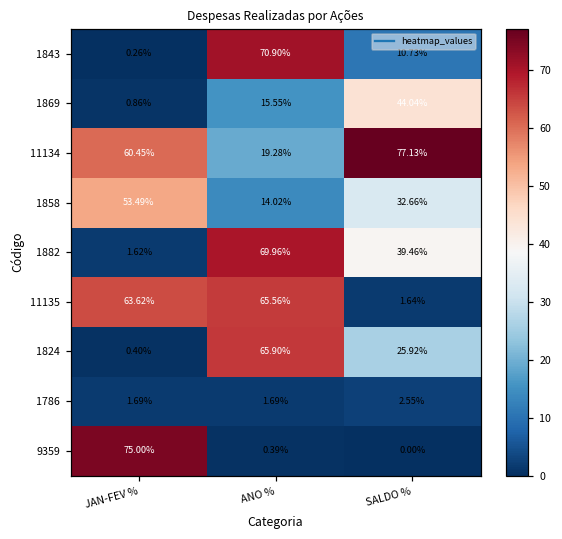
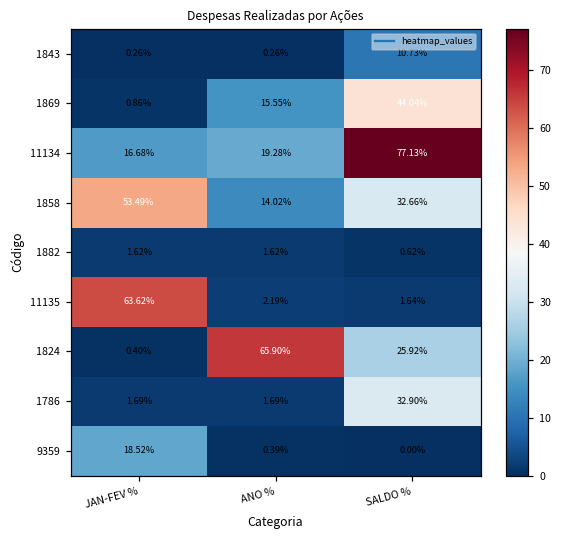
1843, ANO %: 70.90% -> 0.26%
11134, JAN-FEV %: 60.45% -> 16.68%
1882, ANO %: 69.96% -> 1.62%
1882, SALDO %: 39.46% -> 0.62%
11135, ANO %: 65.56% -> 2.19%
1786, SALDO %: 2.55% -> 32.90%
9359, JAN-FEV %: 75.00% -> 18.52%
